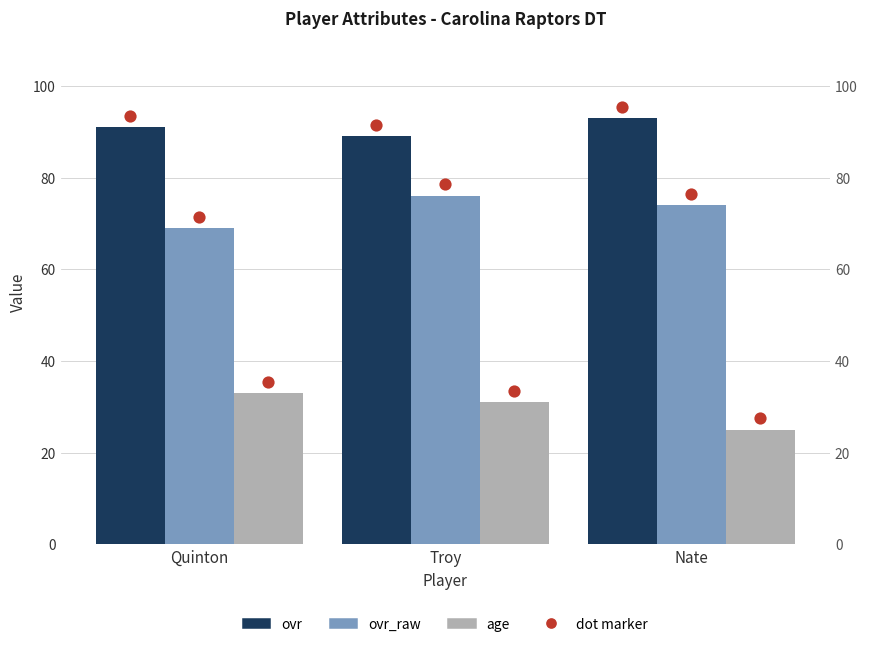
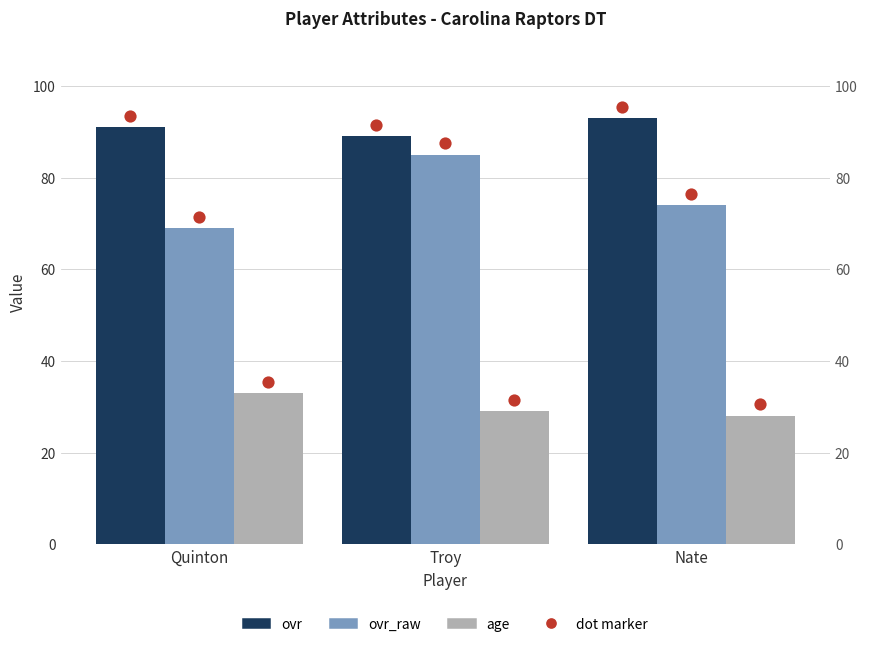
ovr_raw, Troy: 76 -> 85
age, Troy: 31 -> 29
age, Nate: 25 -> 28
